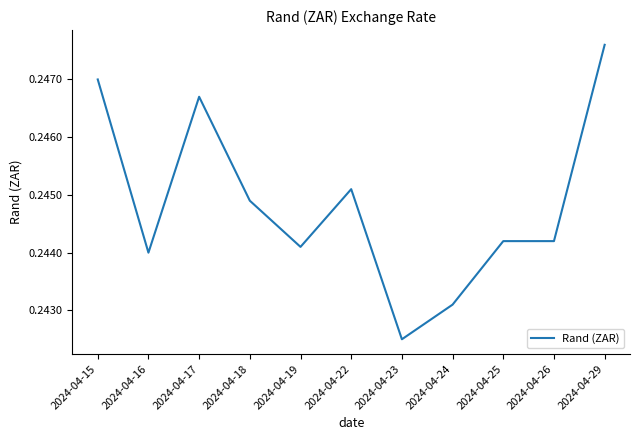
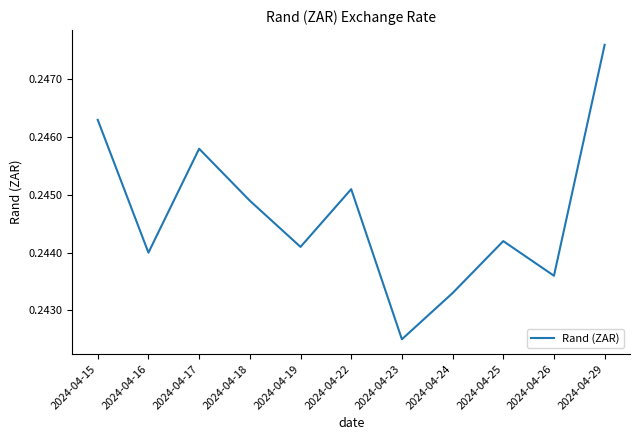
2024-04-15: 0.2470 -> 0.2463
2024-04-17: 0.2467 -> 0.2458
2024-04-24: 0.2431 -> 0.2433
2024-04-26: 0.2442 -> 0.2436
